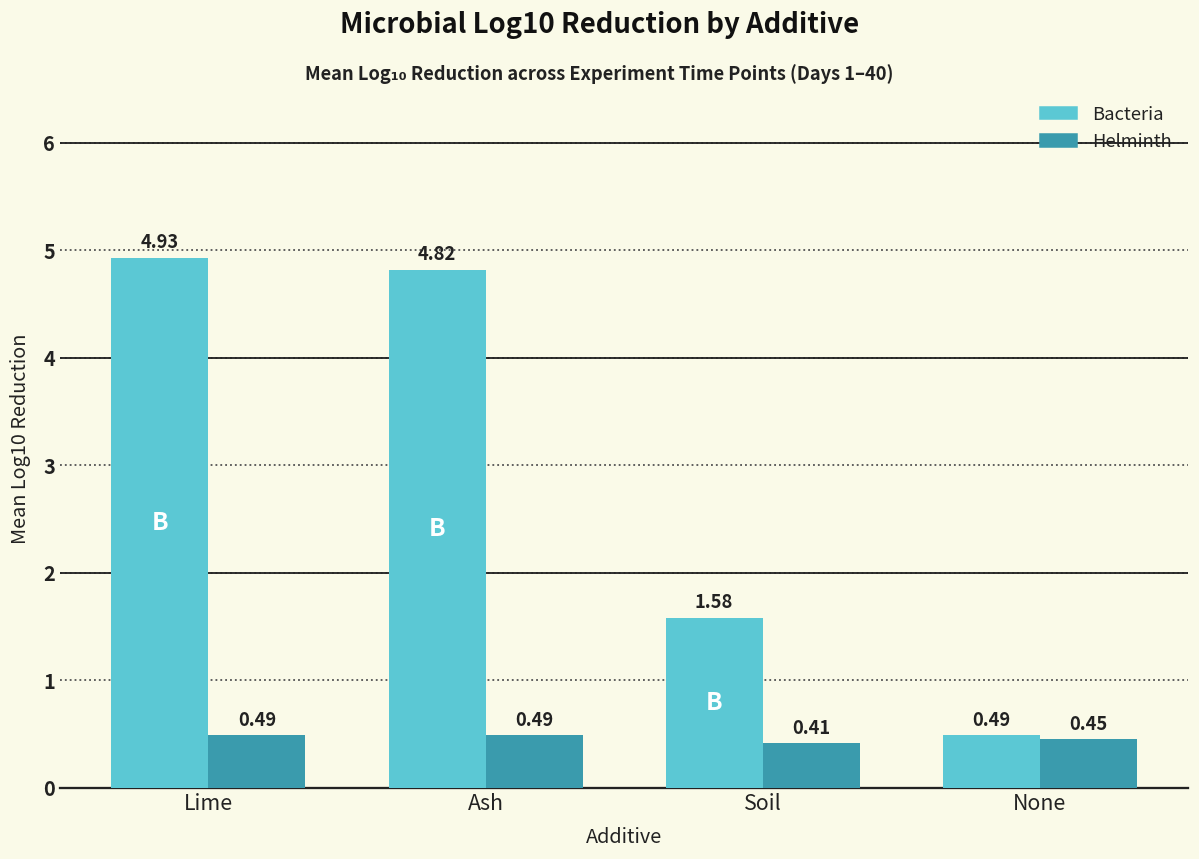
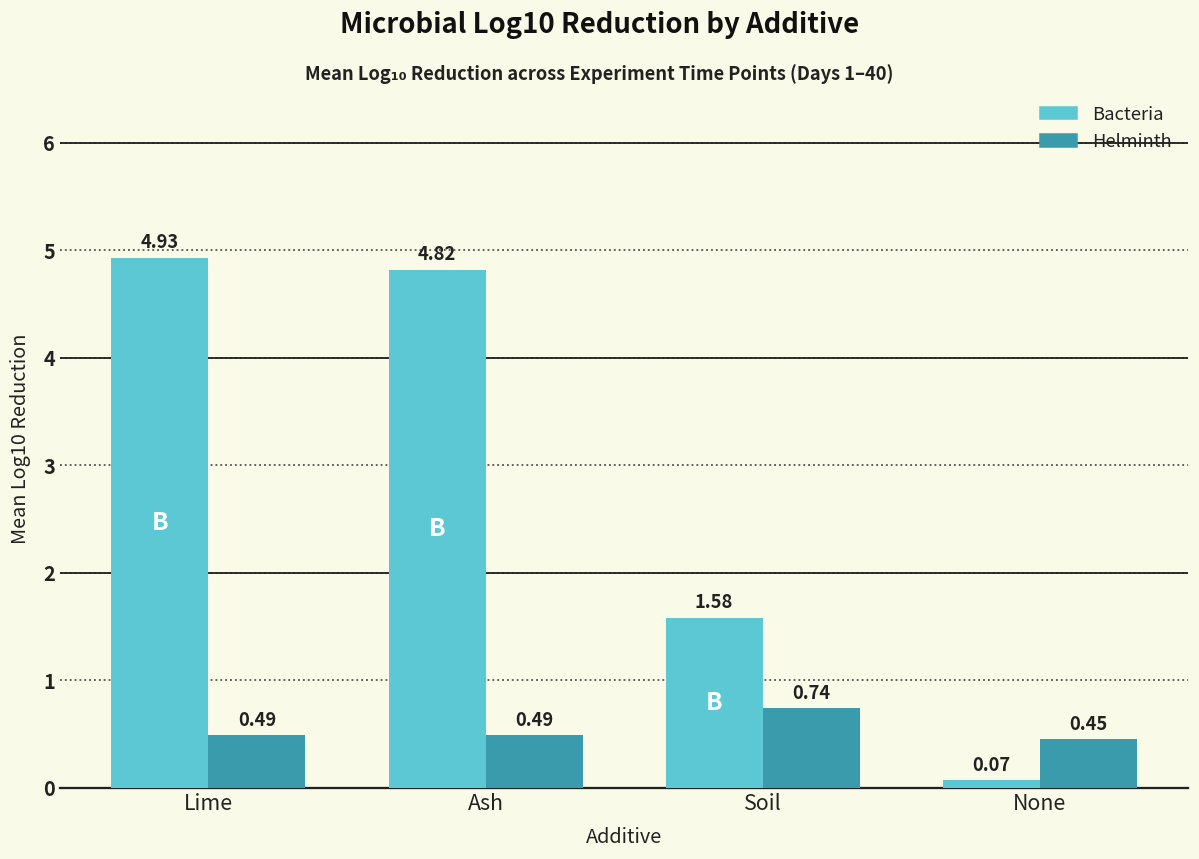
Helminth, Soil: 0.41 -> 0.74
Bacteria, None: 0.49 -> 0.07
